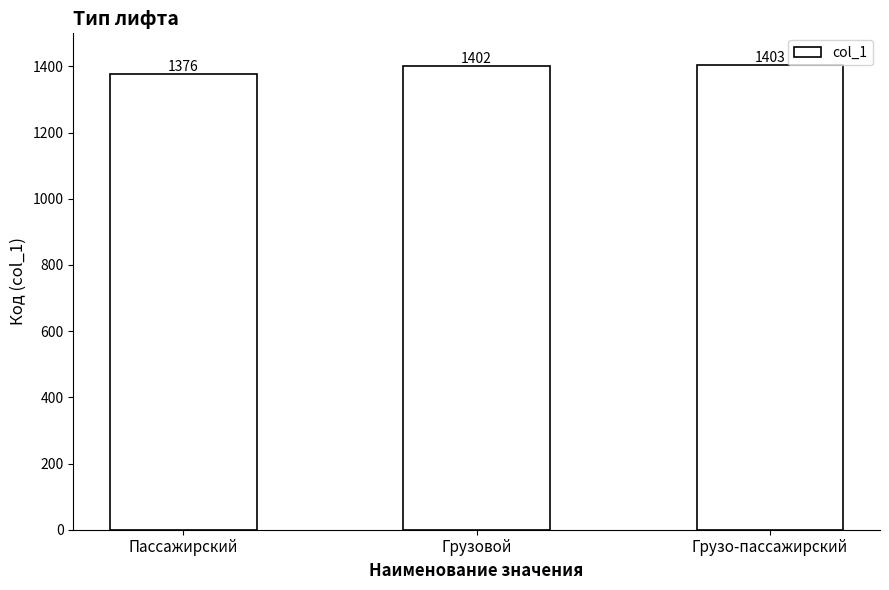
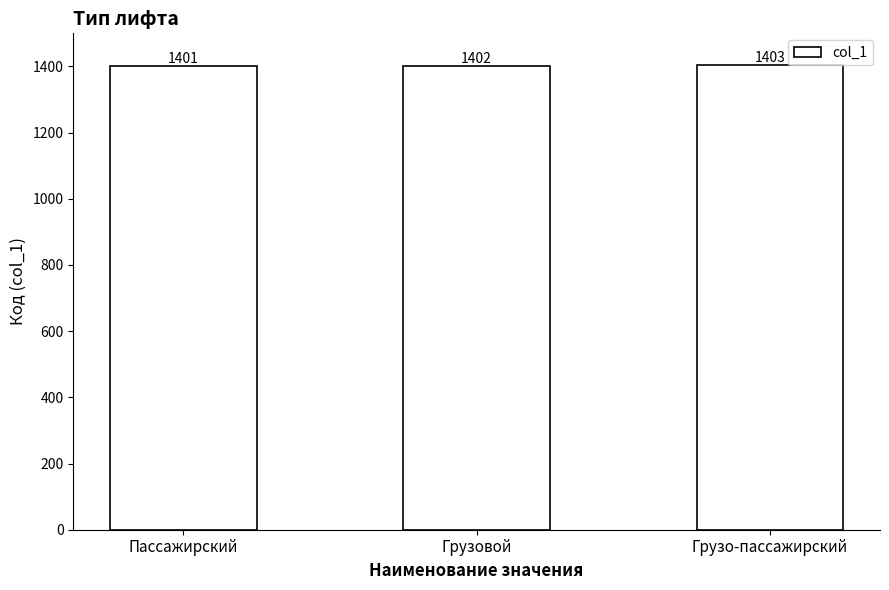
Пассажирский: 1376 -> 1401
